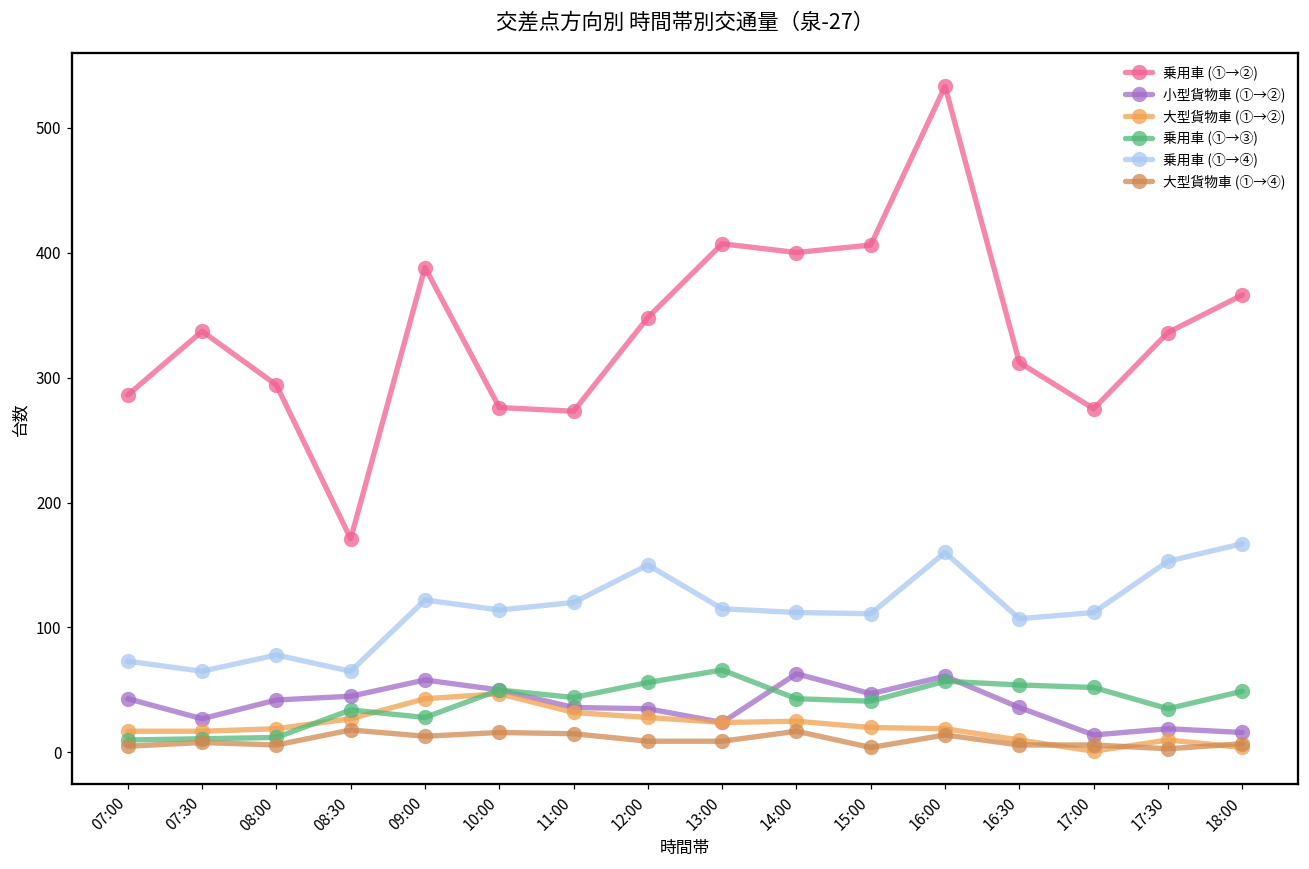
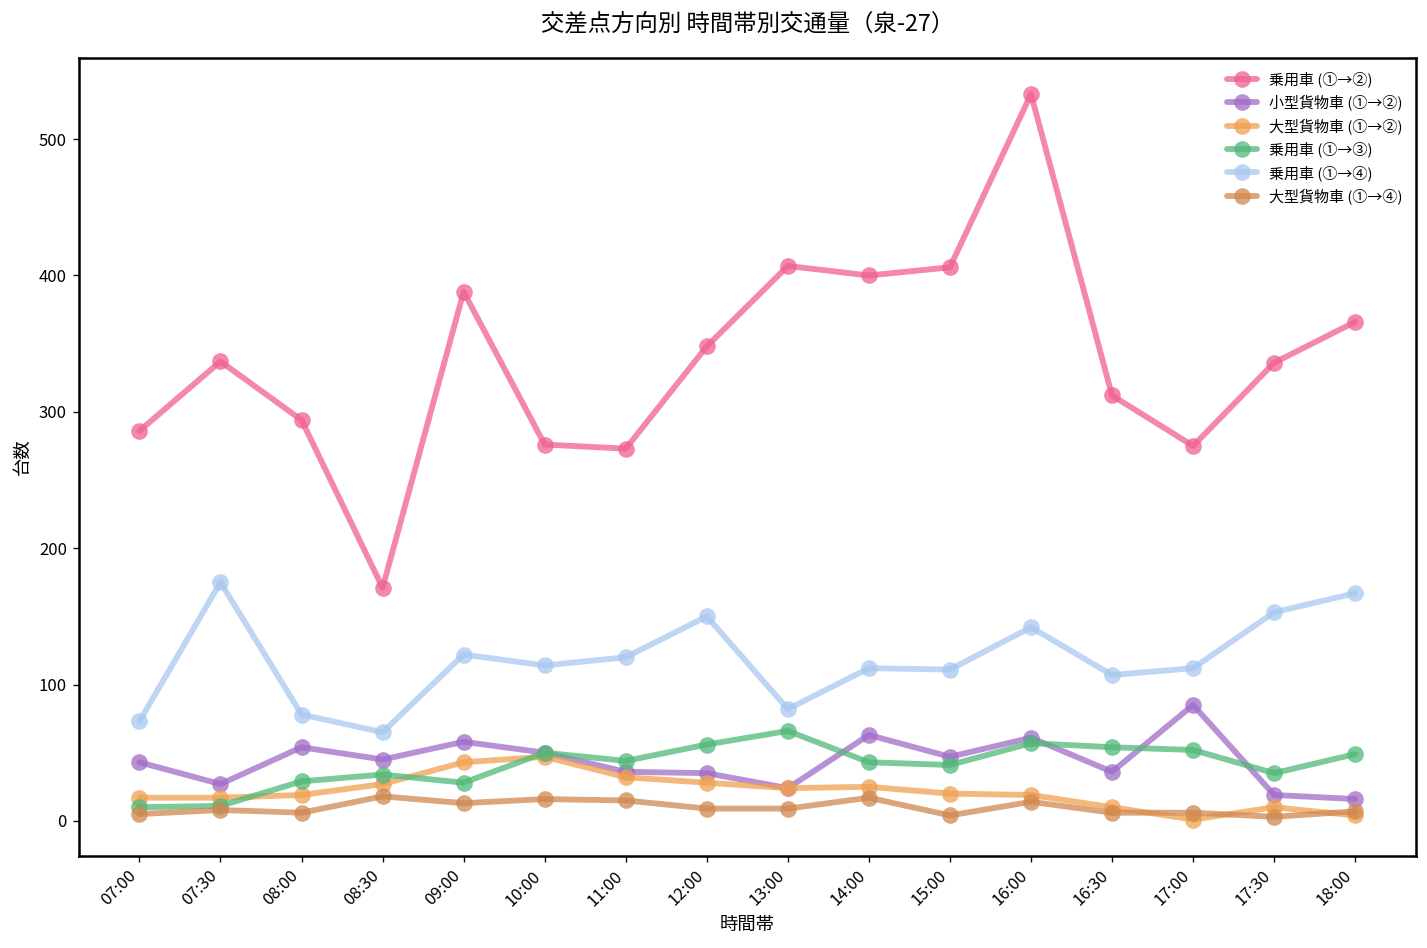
乗用車 (①→④), 07:30: 65 -> 175
小型貨物車 (①→②), 08:00: 42 -> 54
乗用車 (①→③), 08:00: 12 -> 29
乗用車 (①→④), 13:00: 115 -> 82
乗用車 (①→④), 16:00: 160 -> 142
小型貨物車 (①→②), 17:00: 14 -> 85
